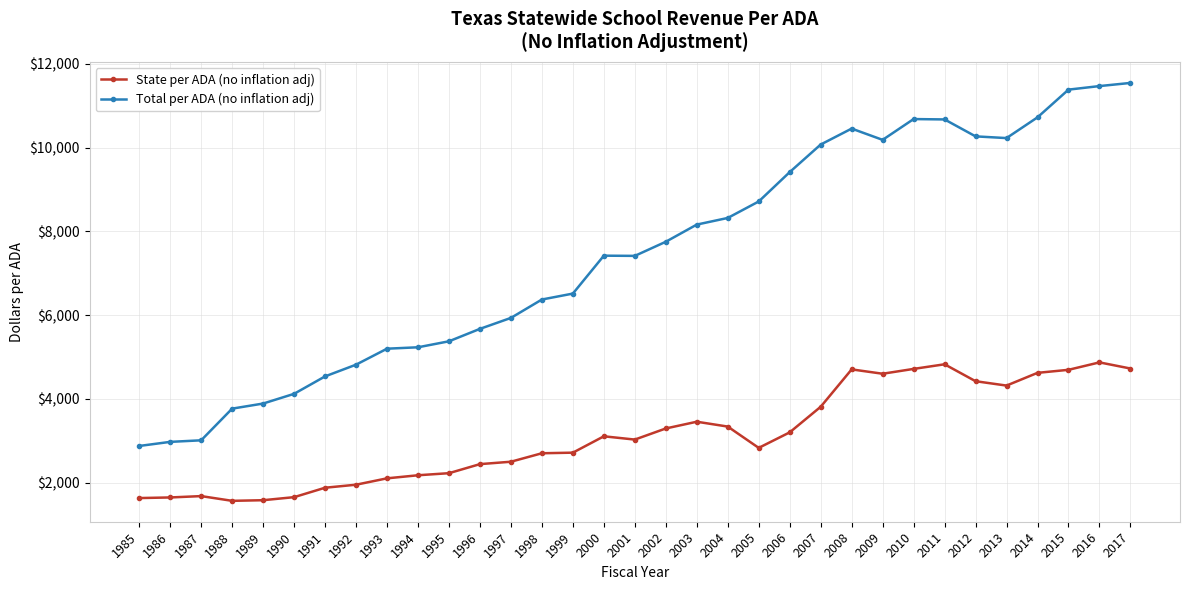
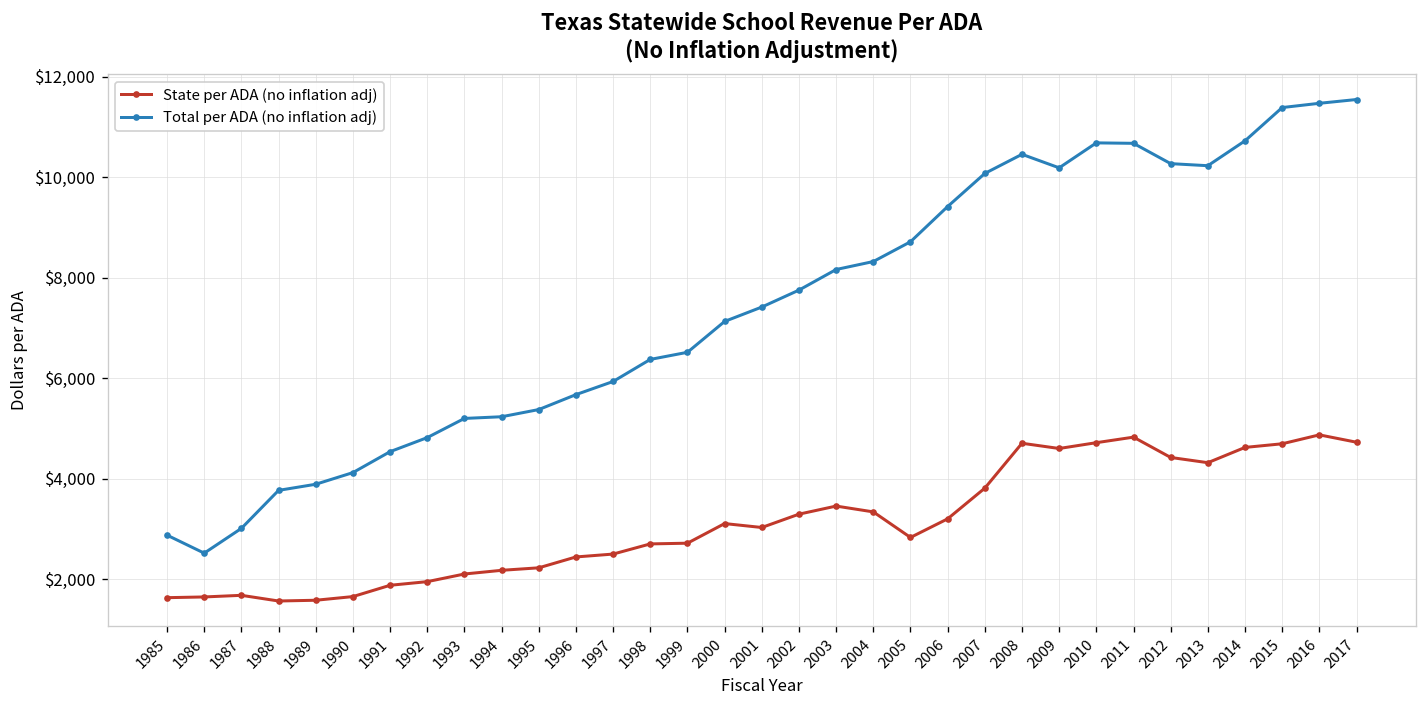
Total per ADA (no inflation adj), 1986: $3,000 -> $2,500
Total per ADA (no inflation adj), 2000: $7,400 -> $7,100
